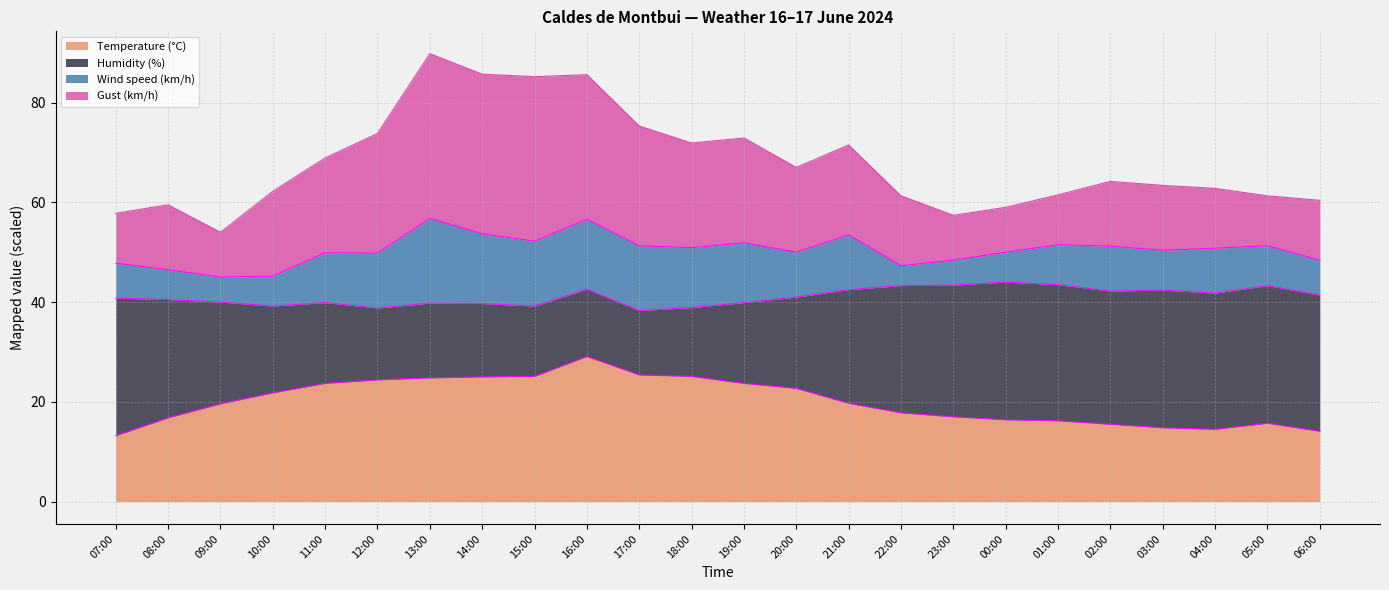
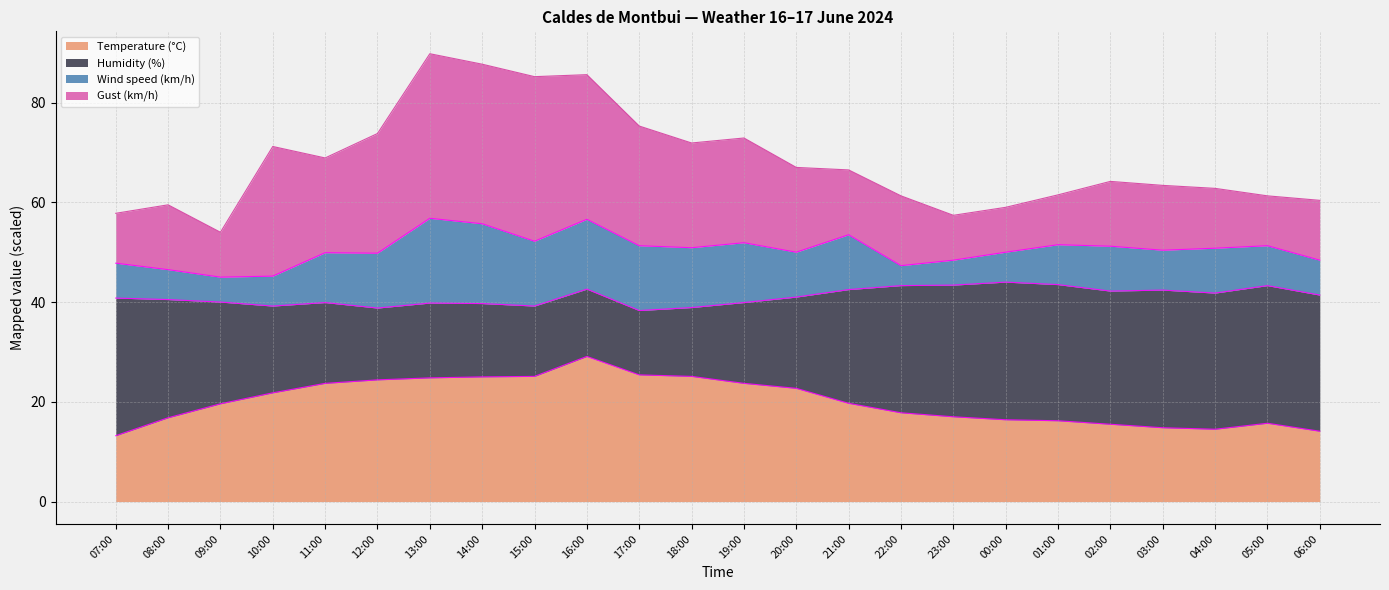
Gust (km/h), 10:00: 17 -> 26
Wind speed (km/h), 14:00: 14 -> 16
Gust (km/h), 21:00: 18 -> 13
